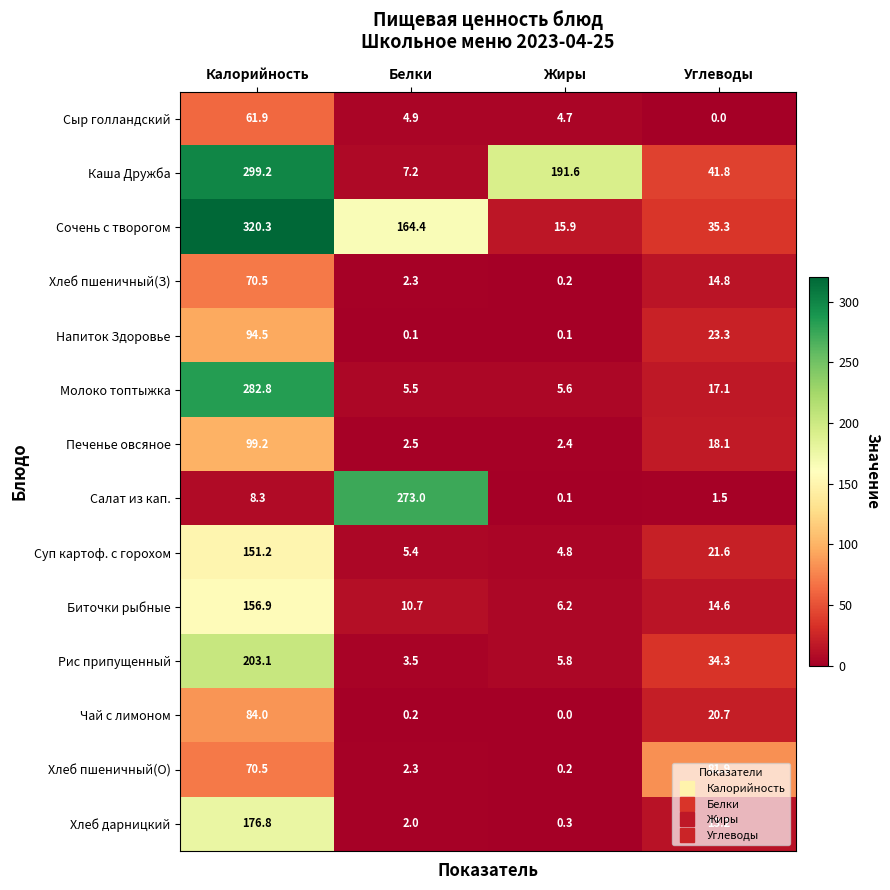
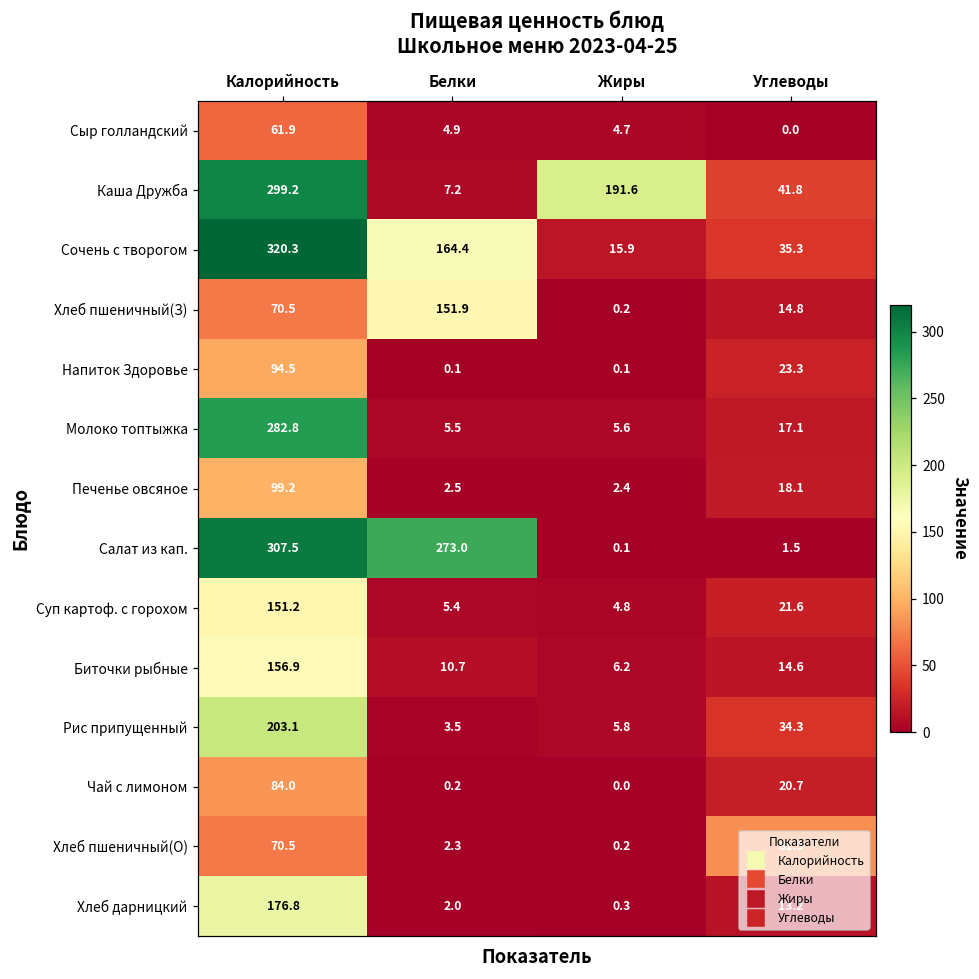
Хлеб пшеничный(З), Белки: 2.3 -> 151.9
Салат из кап., Калорийность: 8.3 -> 307.5
